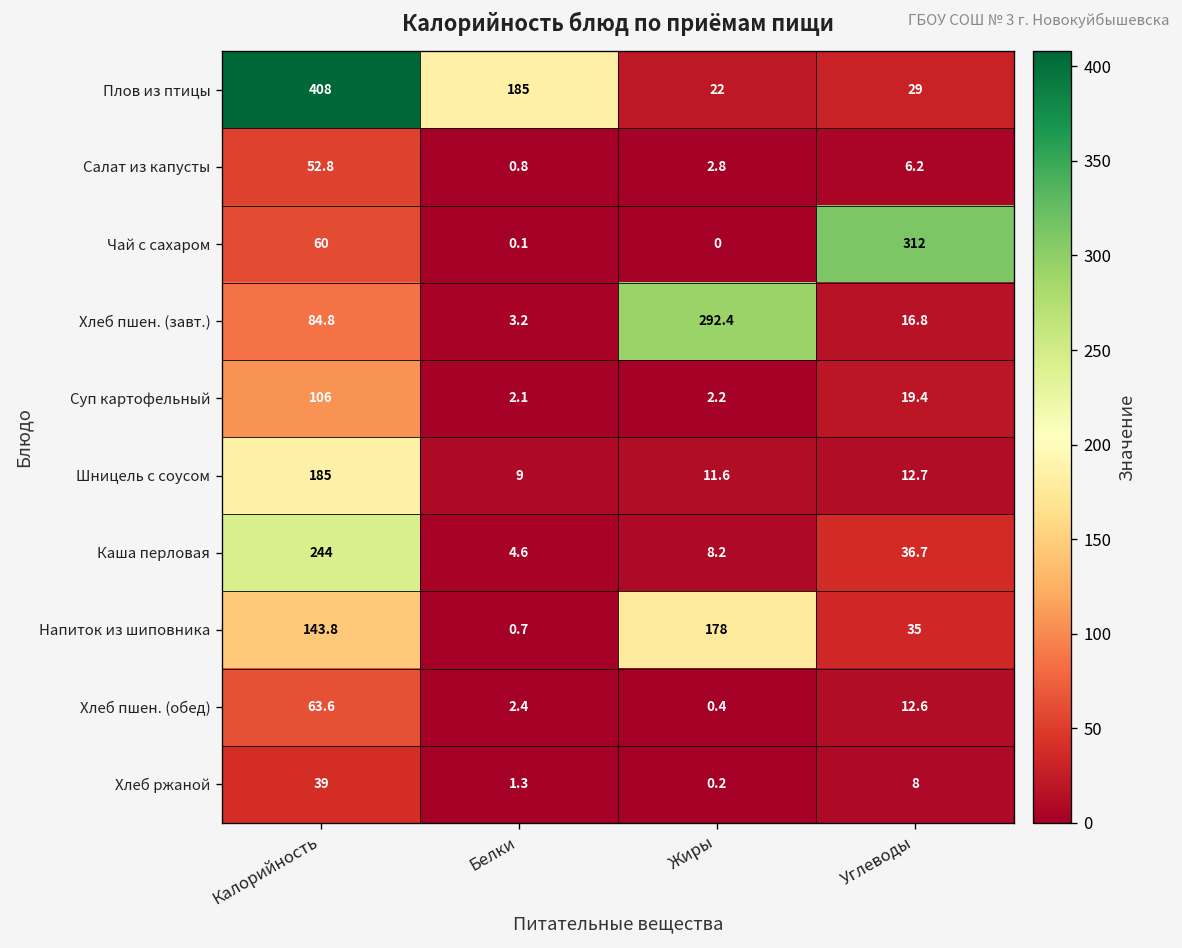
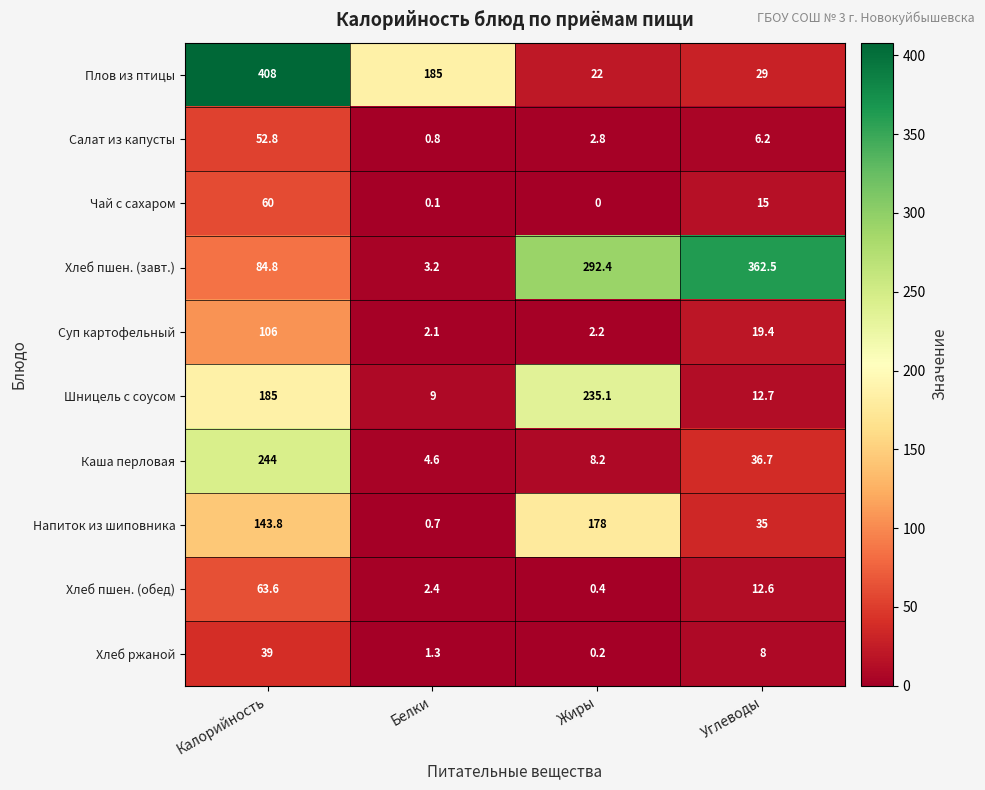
Чай с сахаром, Углеводы: 312 -> 15
Хлеб пшен. (завт.), Углеводы: 16.8 -> 362.5
Шницель с соусом, Жиры: 11.6 -> 235.1
